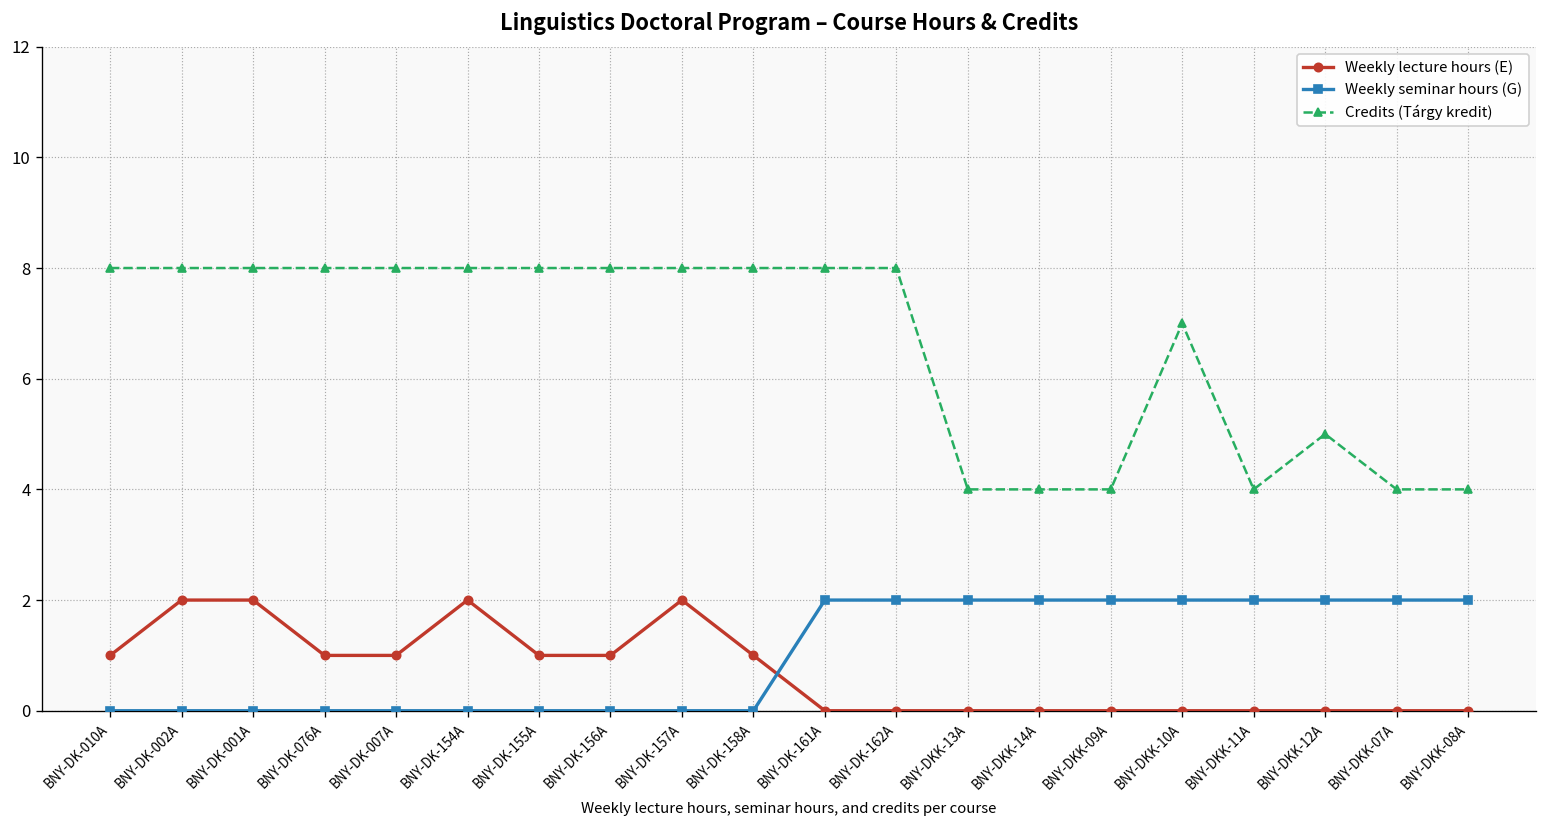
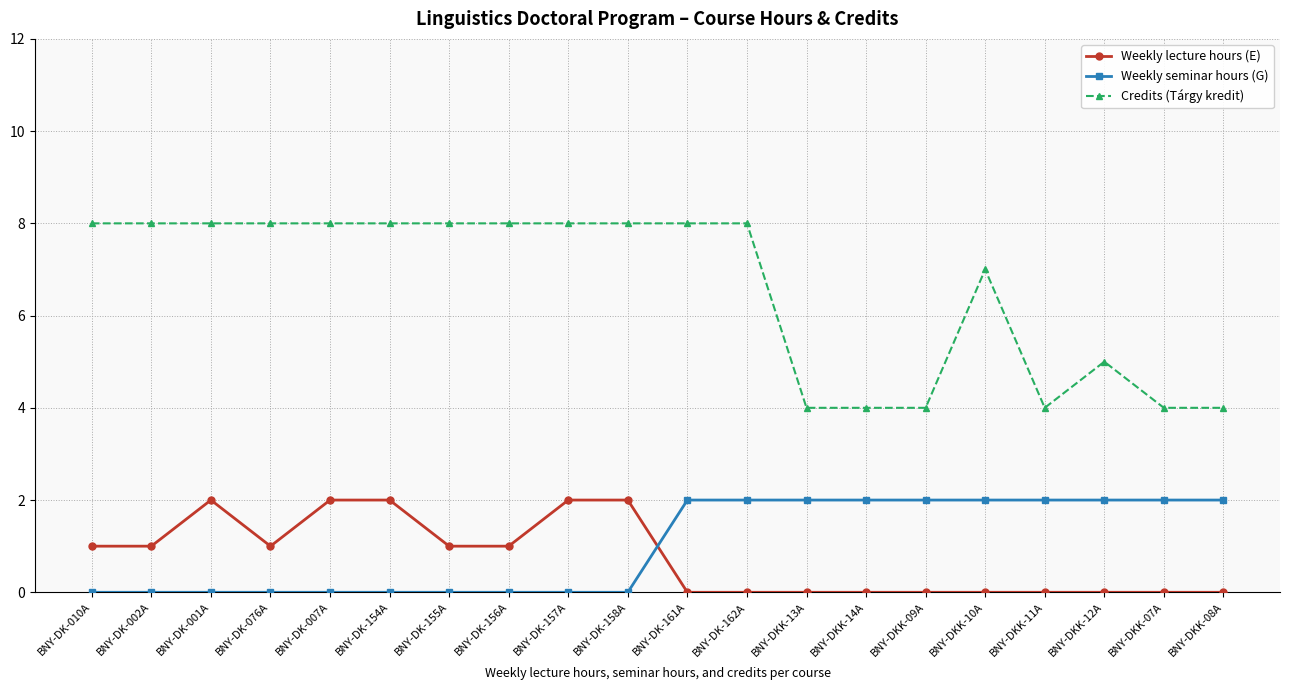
Weekly lecture hours (E), BNY-DK-002A: 2 -> 1
Weekly lecture hours (E), BNY-DK-007A: 1 -> 2
Weekly lecture hours (E), BNY-DK-158A: 1 -> 2
